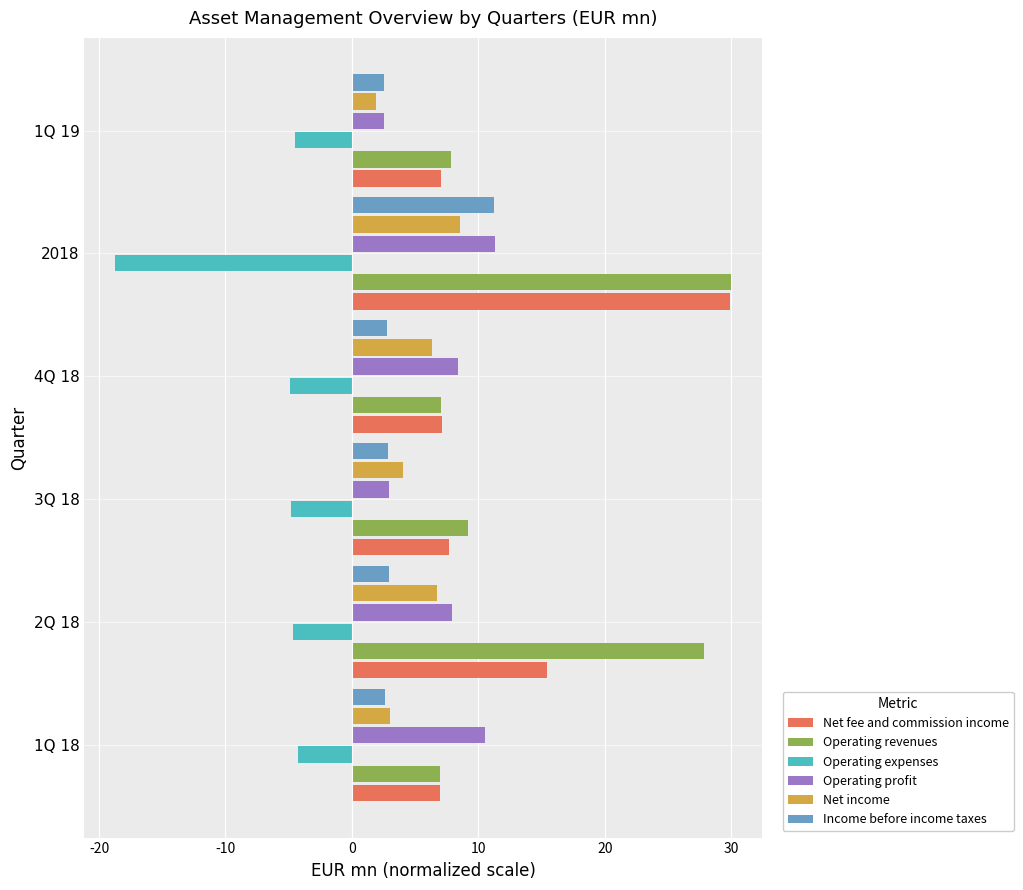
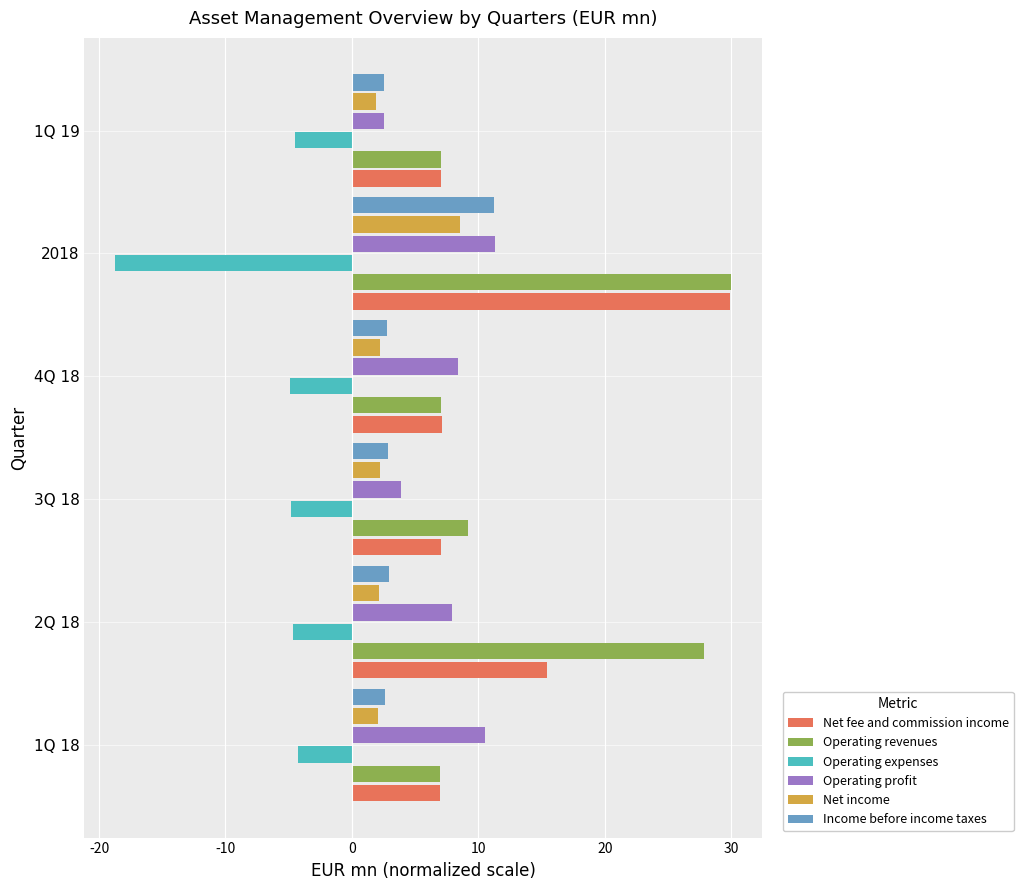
Operating revenues, 1Q 19: 7.8 -> 7.0
Net income, 4Q 18: 6.3 -> 2.2
Net income, 3Q 18: 4.0 -> 2.2
Operating profit, 3Q 18: 2.9 -> 3.8
Net fee and commission income, 3Q 18: 7.7 -> 7.1
Net income, 2Q 18: 6.7 -> 2.1
Net income, 1Q 18: 3.0 -> 2.0
